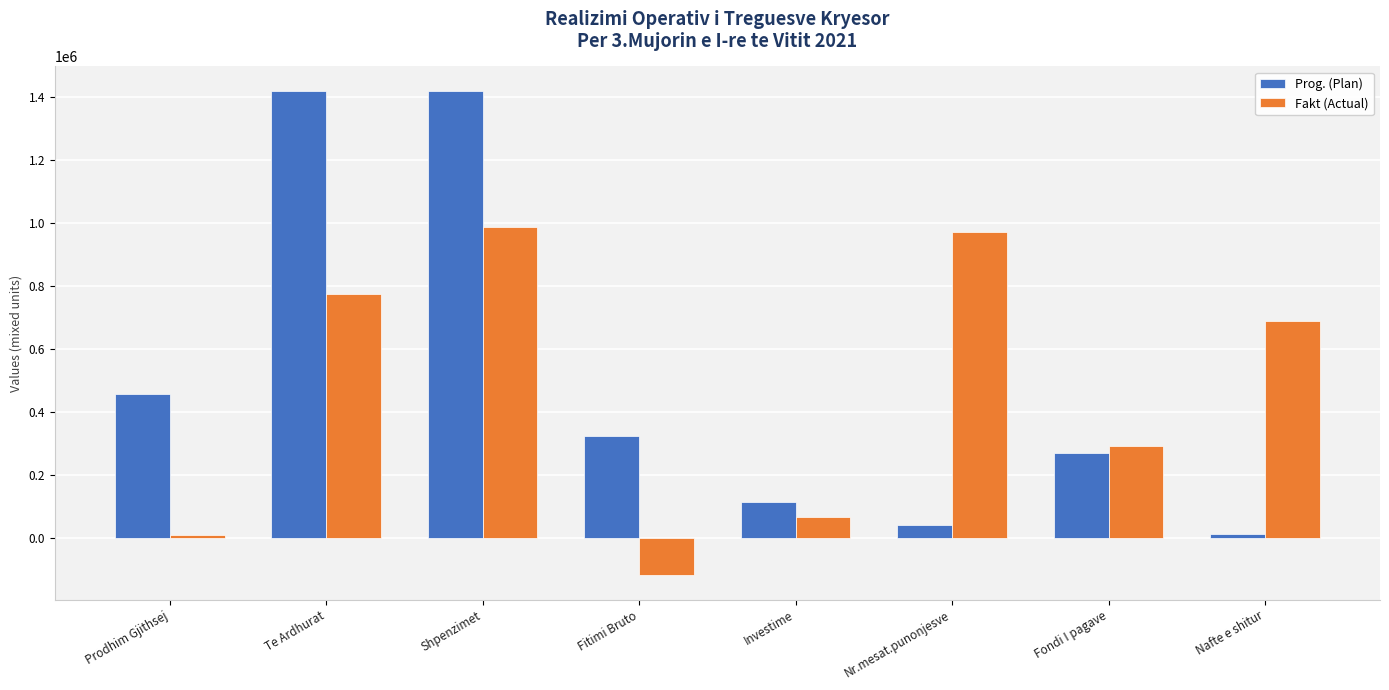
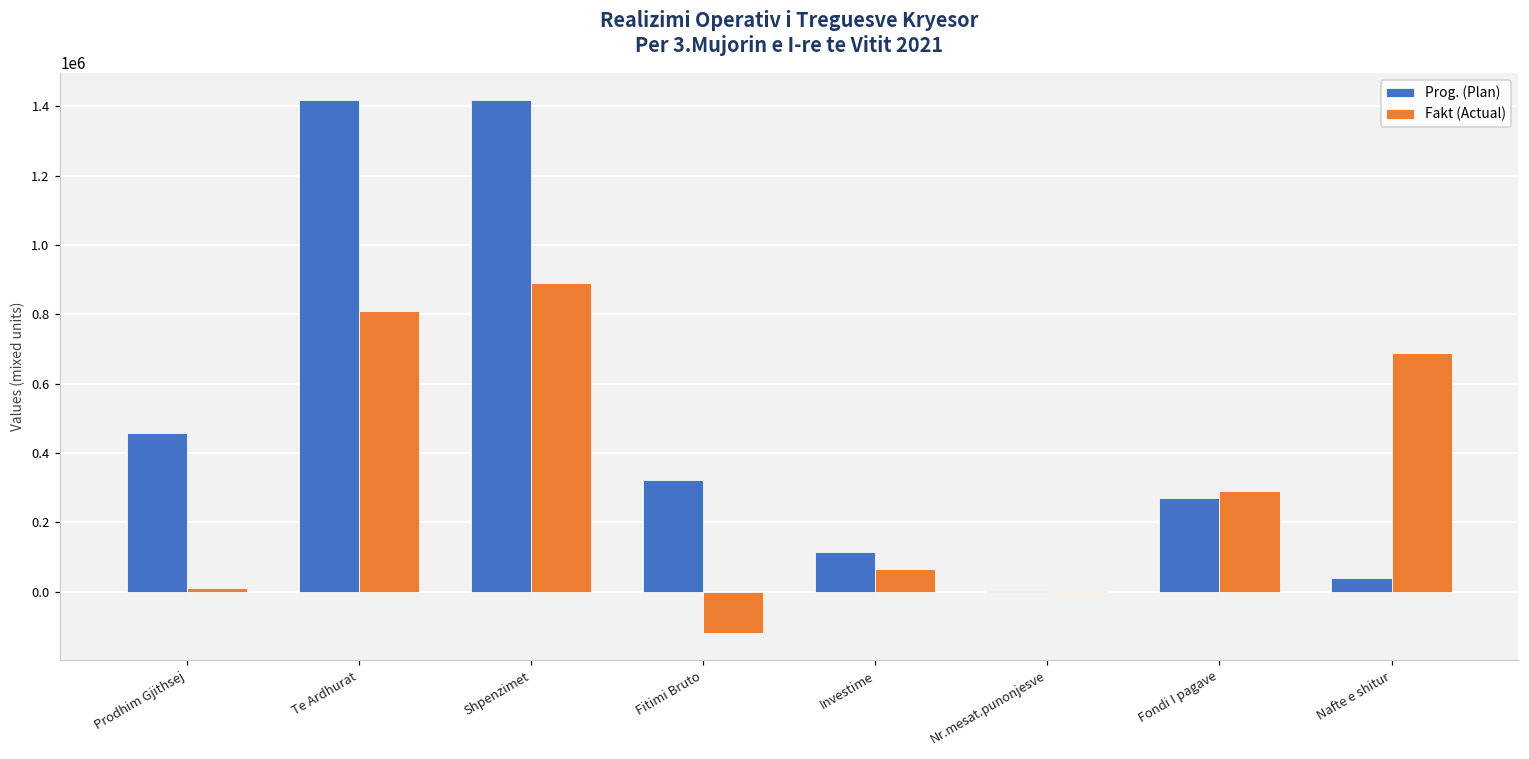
Fakt (Actual), Te Ardhurat: 770000 -> 810000
Fakt (Actual), Shpenzimet: 990000 -> 890000
Prog. (Plan), Nr.mesat.punonjesve: 40000 -> 0
Fakt (Actual), Nr.mesat.punonjesve: 970000 -> 0
Prog. (Plan), Nafte e shitur: 10000 -> 40000
